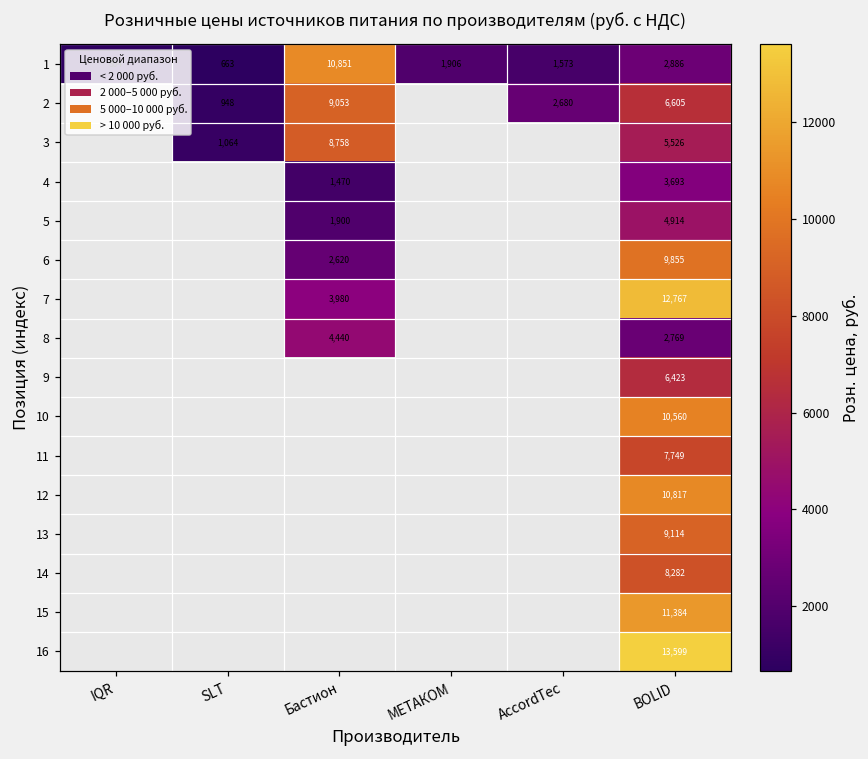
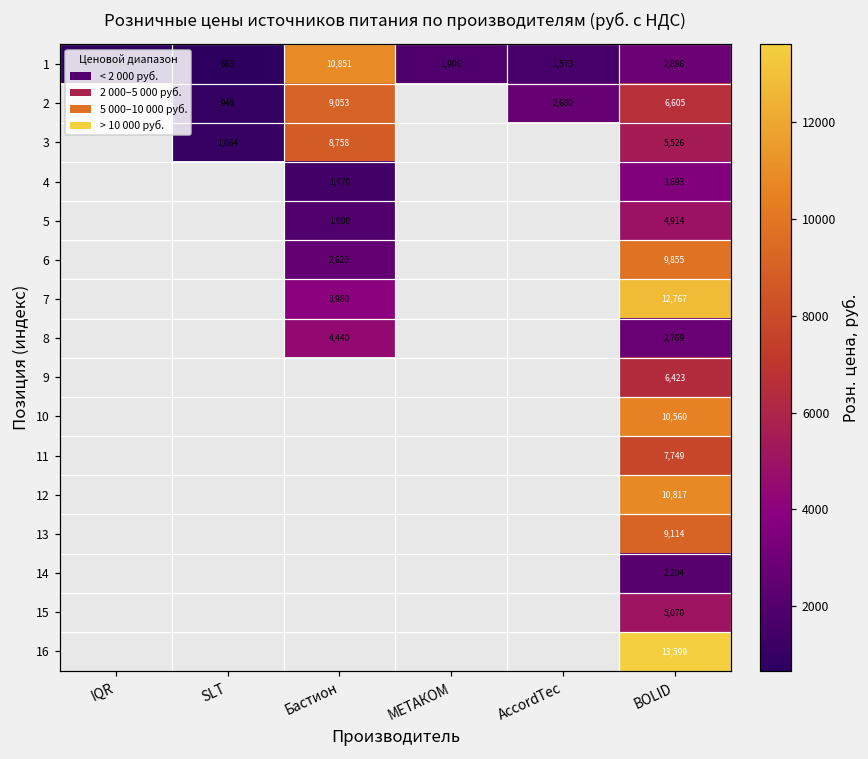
14, BOLID: 8,282 -> 2,204
15, BOLID: 11,384 -> 5,070
